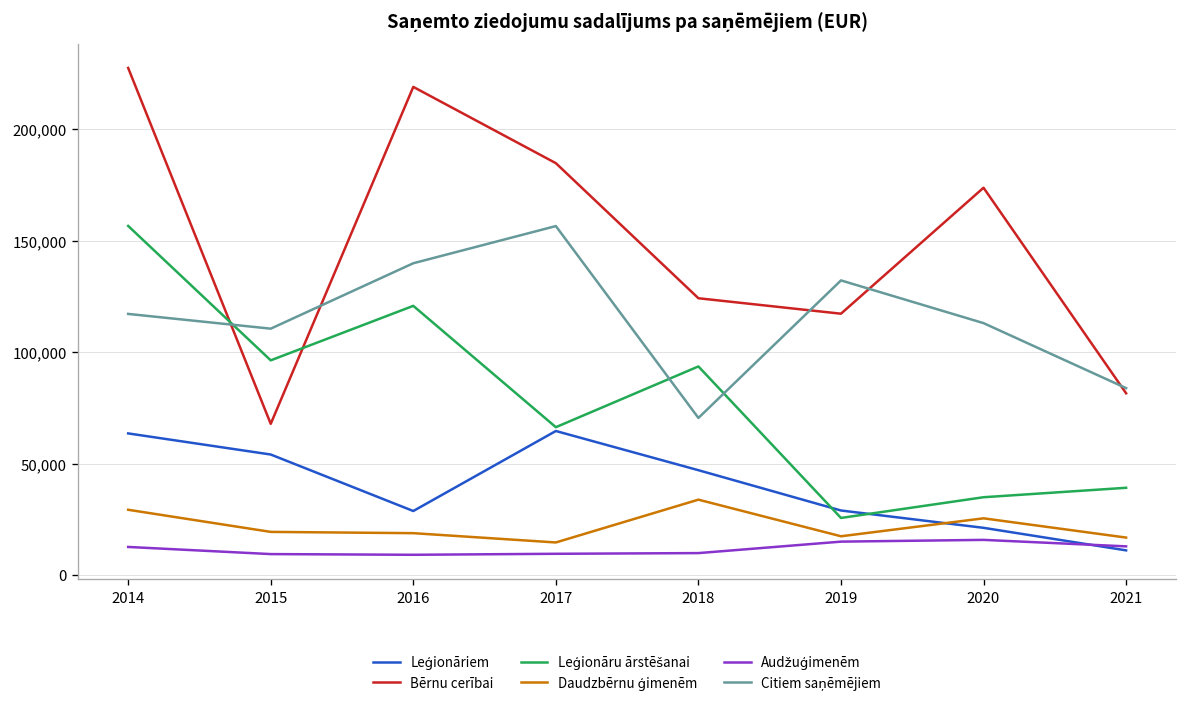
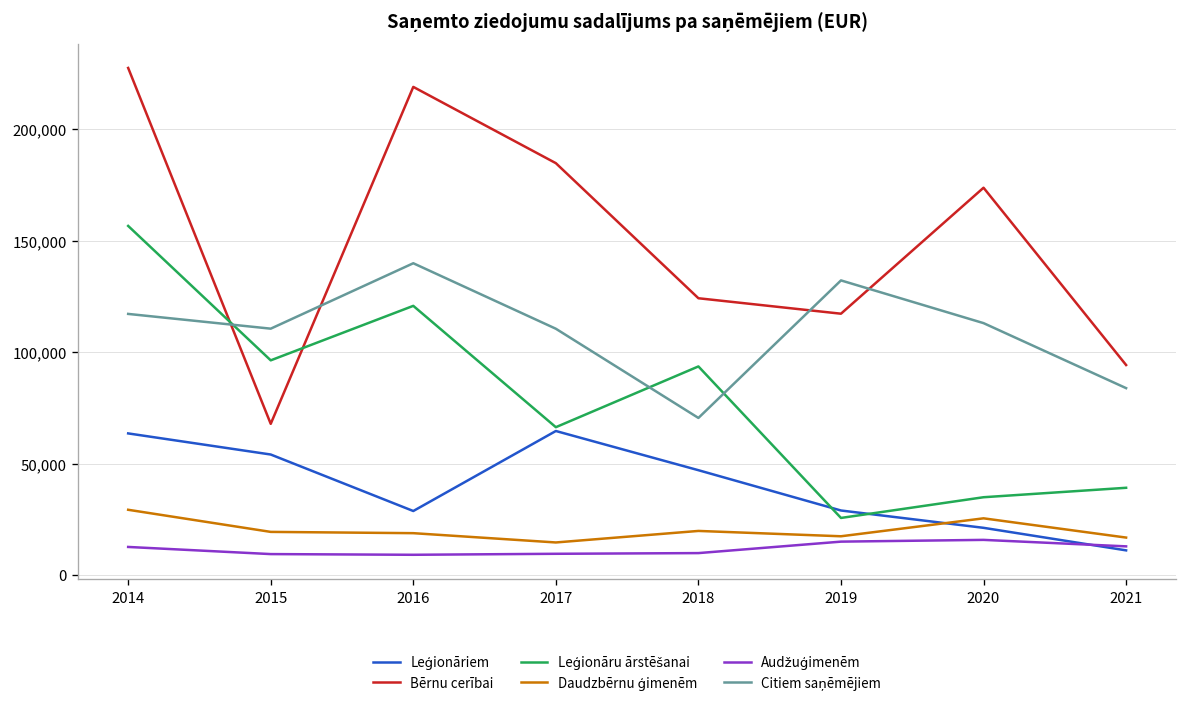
Citiem saņēmējiem, 2017: 157,000 -> 110,000
Daudzbērnu ģimenēm, 2018: 34,000 -> 20,000
Bērnu cerībai, 2021: 82,000 -> 94,000
